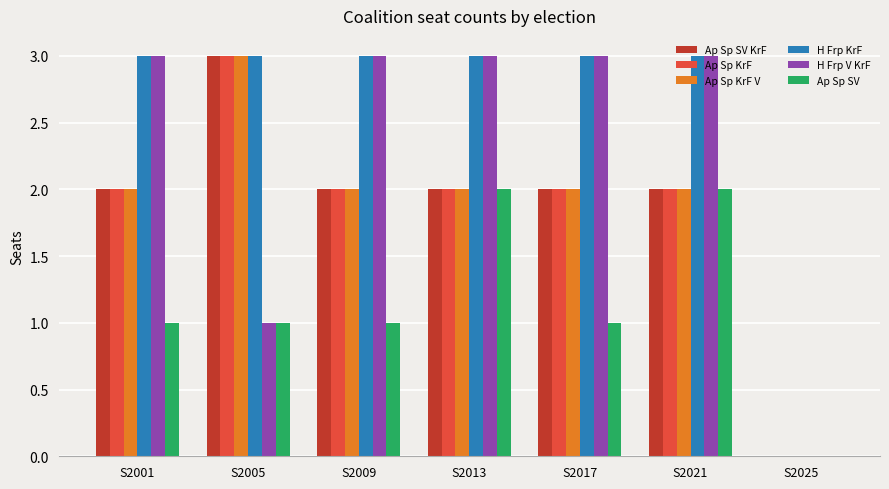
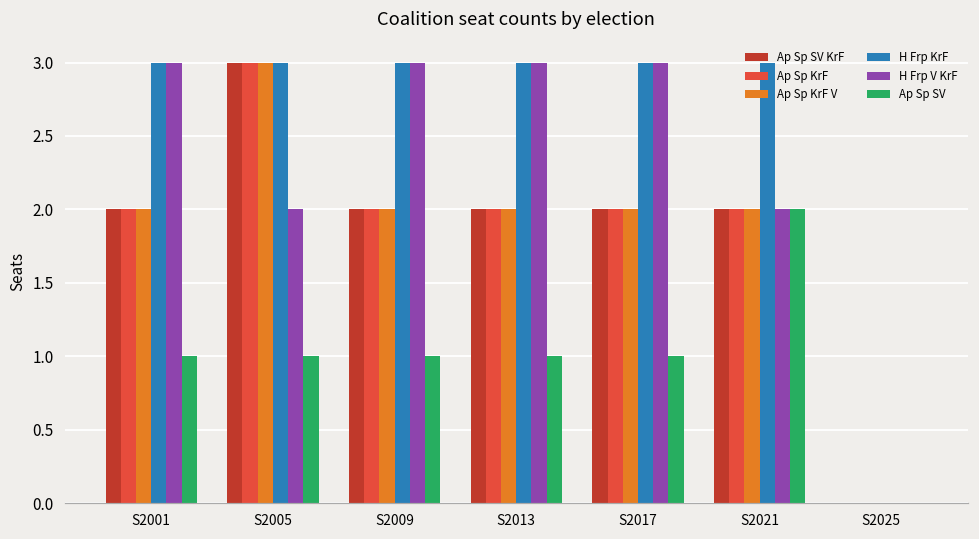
H Frp V KrF, S2005: 1 -> 2
Ap Sp SV, S2013: 2 -> 1
H Frp V KrF, S2021: 3 -> 2
